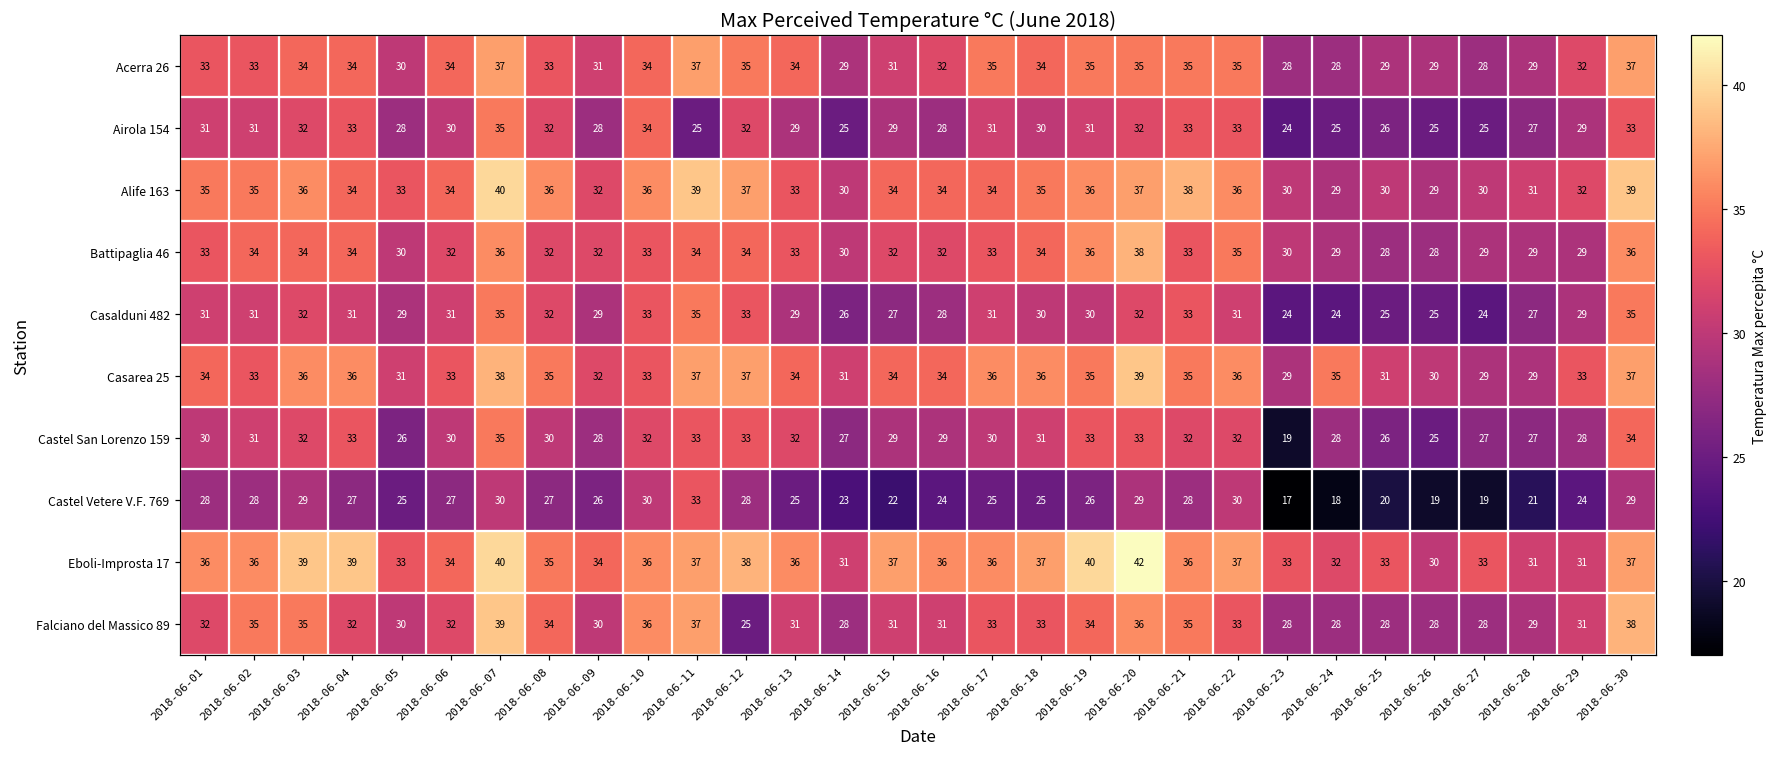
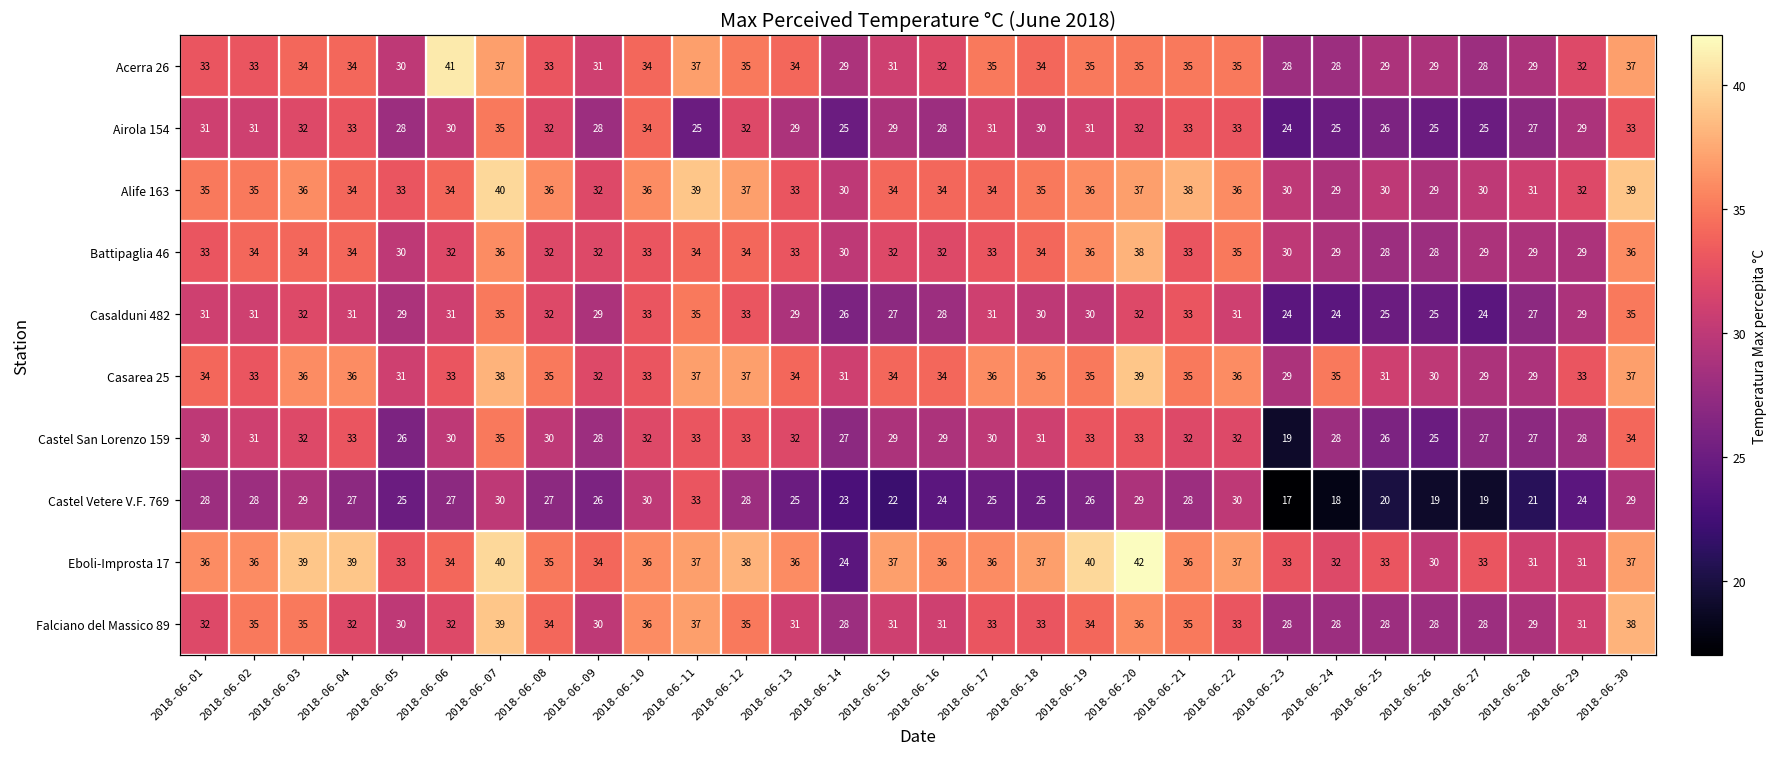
Acerra 26, 2018-06-06: 34 -> 41
Eboli-Improsta 17, 2018-06-14: 31 -> 24
Falciano del Massico 89, 2018-06-12: 25 -> 35
